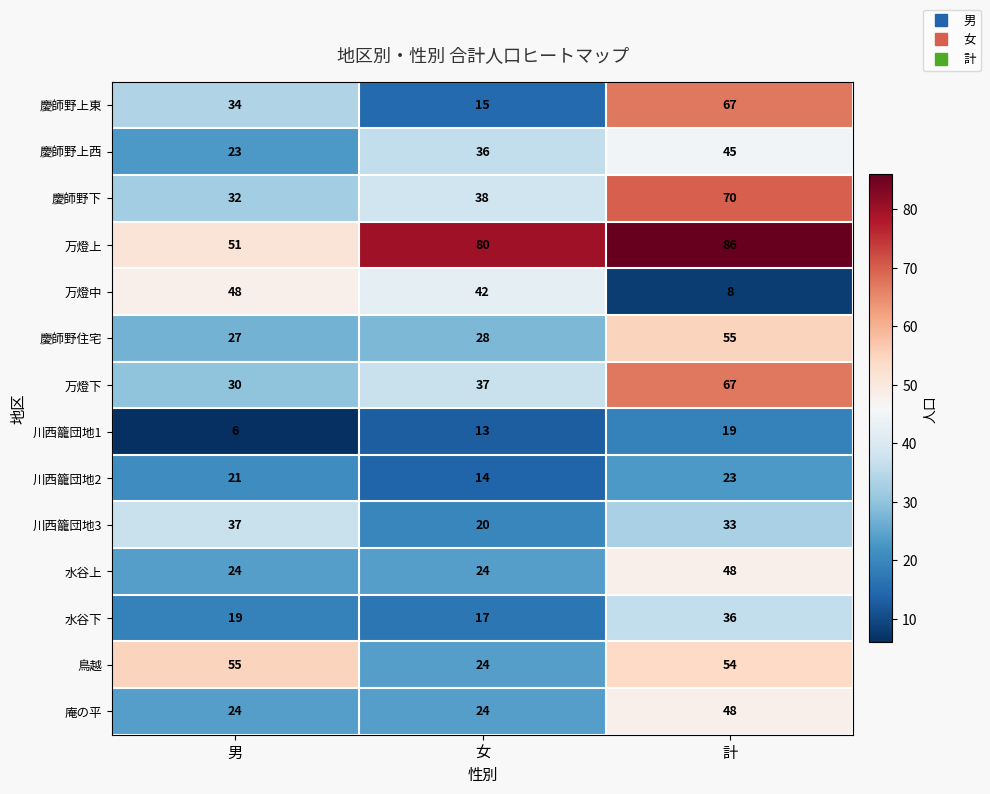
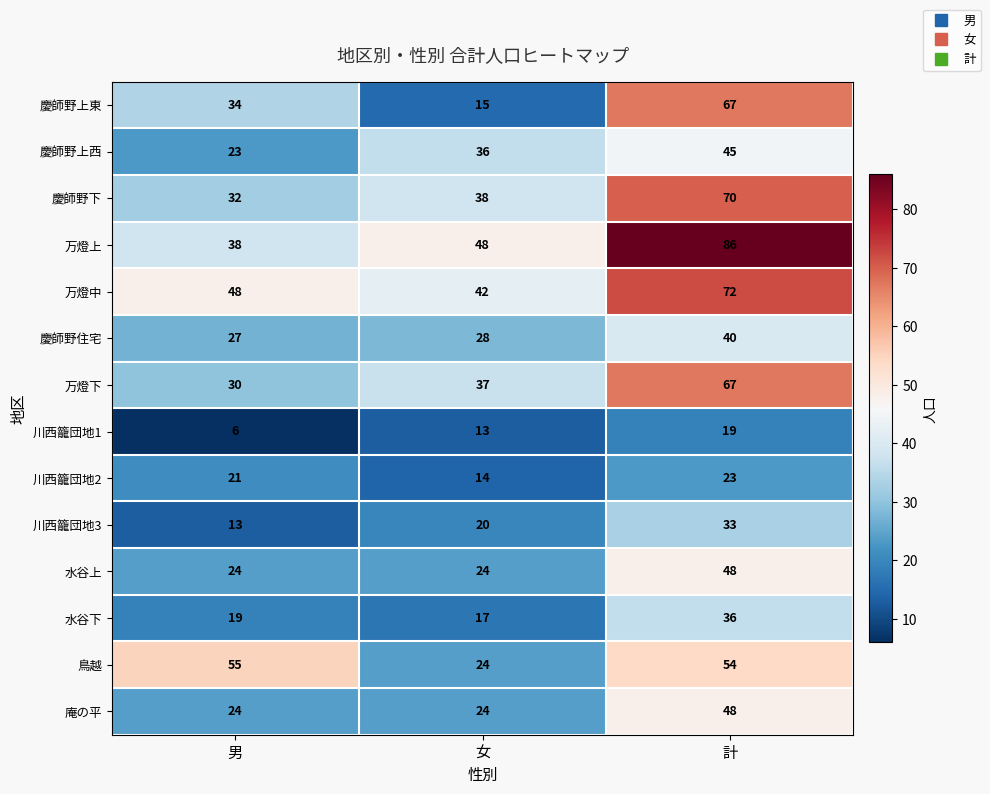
万燈上, 男: 51 -> 38
万燈上, 女: 80 -> 48
万燈中, 計: 8 -> 72
慶師野住宅, 計: 55 -> 40
川西籠団地3, 男: 37 -> 13
